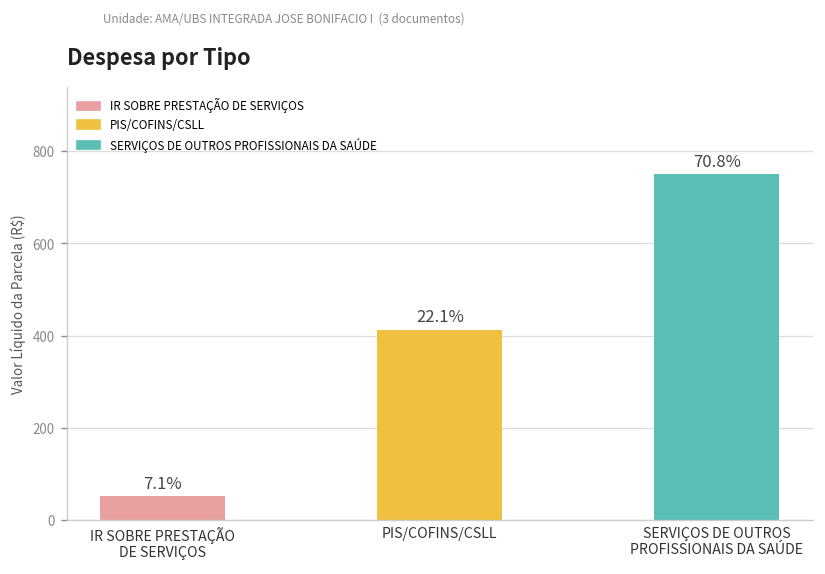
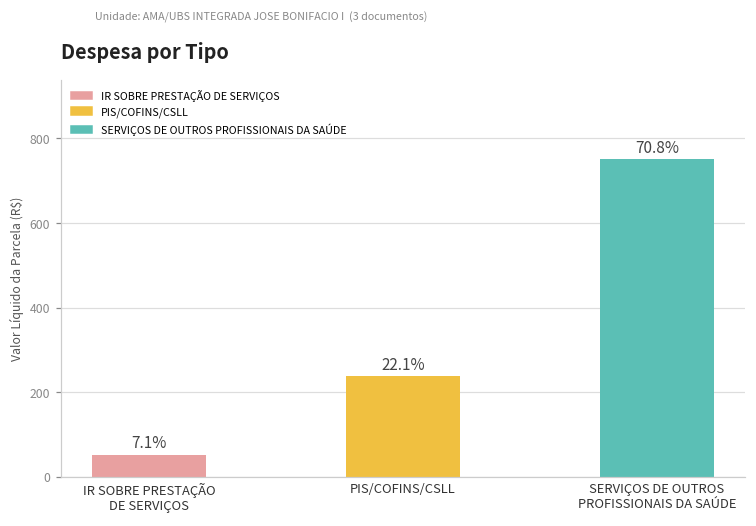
PIS/COFINS/CSLL: 410 -> 240
